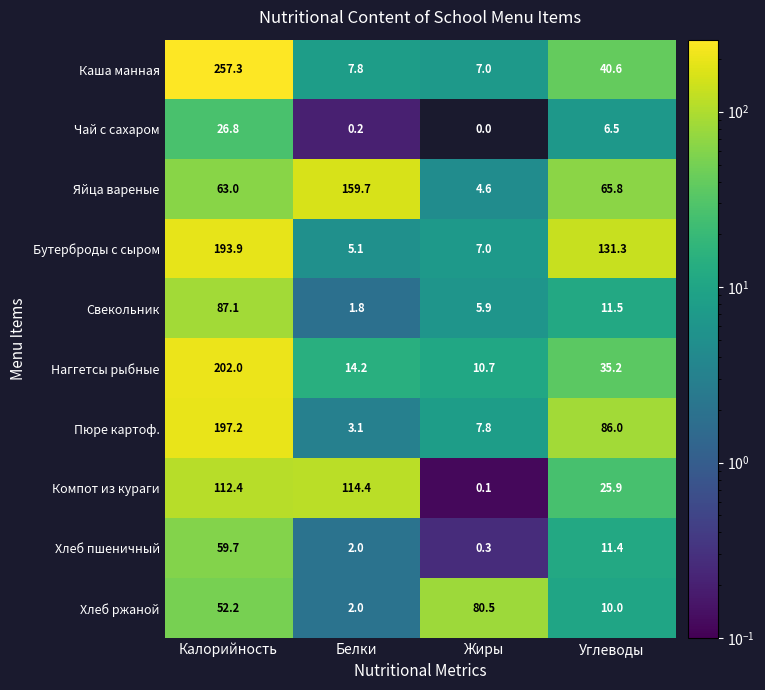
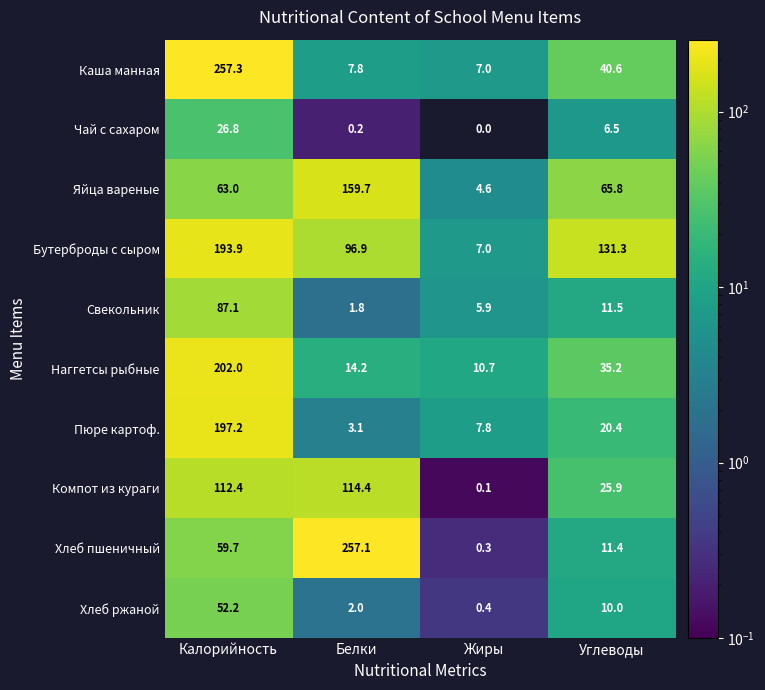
Бутерброды с сыром, Белки: 5.1 -> 96.9
Пюре картоф., Углеводы: 86.0 -> 20.4
Хлеб пшеничный, Белки: 2.0 -> 257.1
Хлеб ржаной, Жиры: 80.5 -> 0.4
